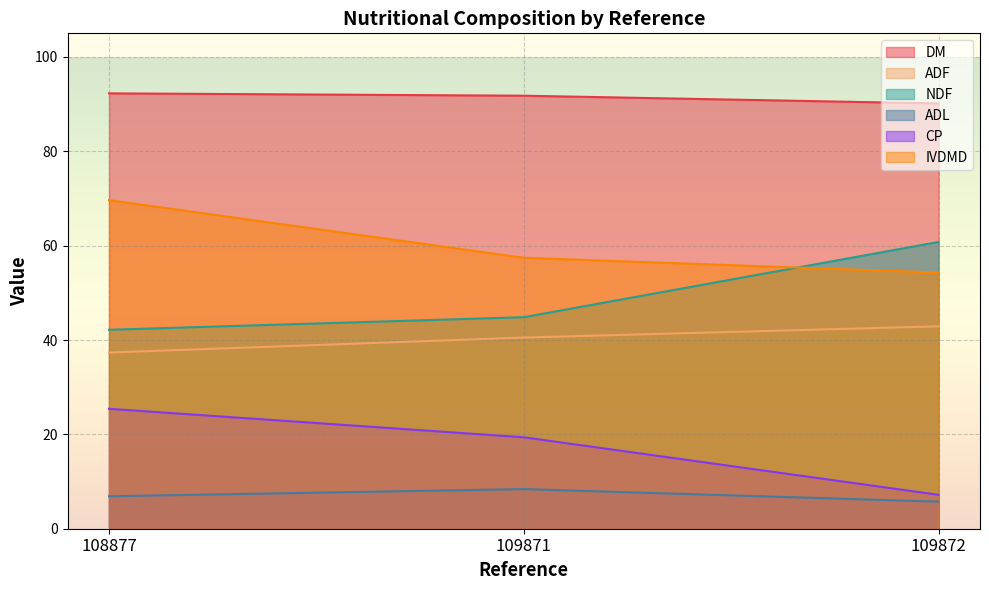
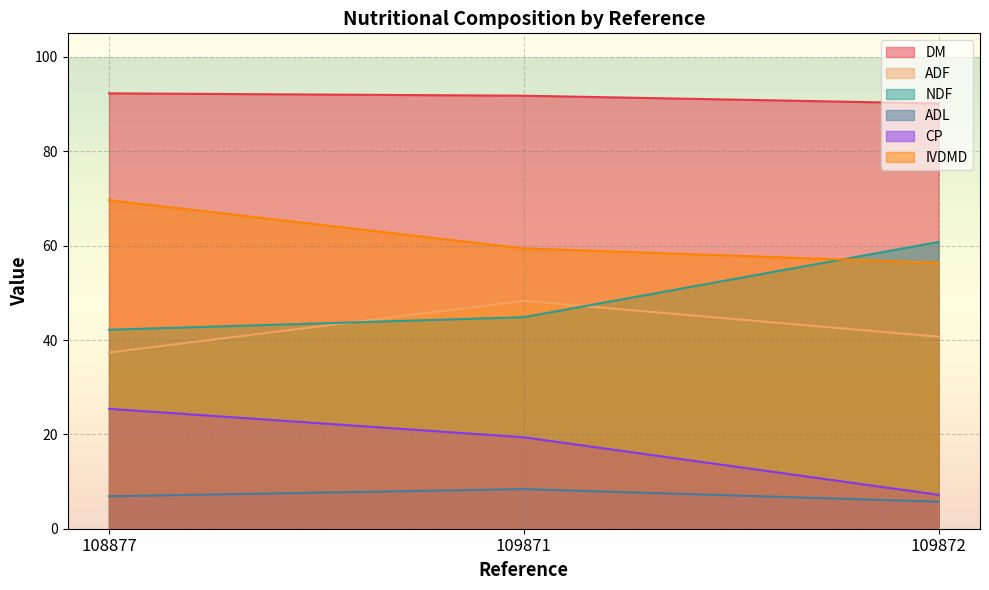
ADF, 109871: 41 -> 48
IVDMD, 109871: 57 -> 59
ADF, 109872: 43 -> 41
IVDMD, 109872: 54 -> 56
